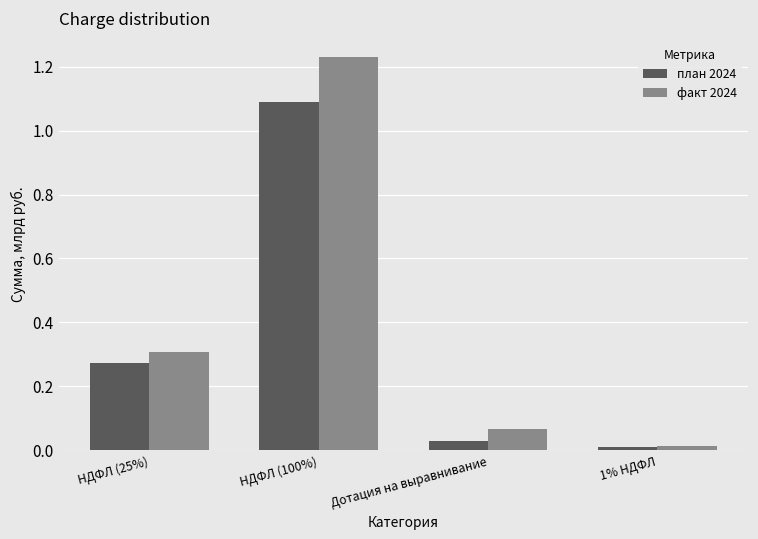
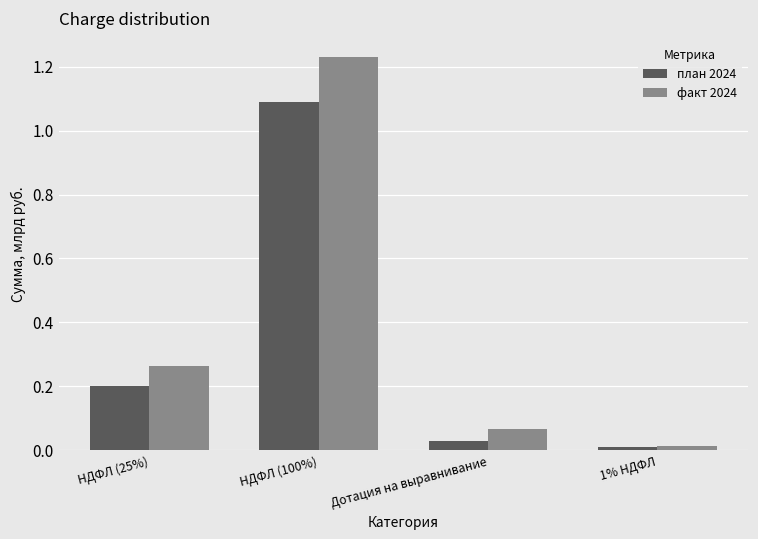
план 2024, НДФЛ (25%): 0.27 -> 0.20
факт 2024, НДФЛ (25%): 0.31 -> 0.26
